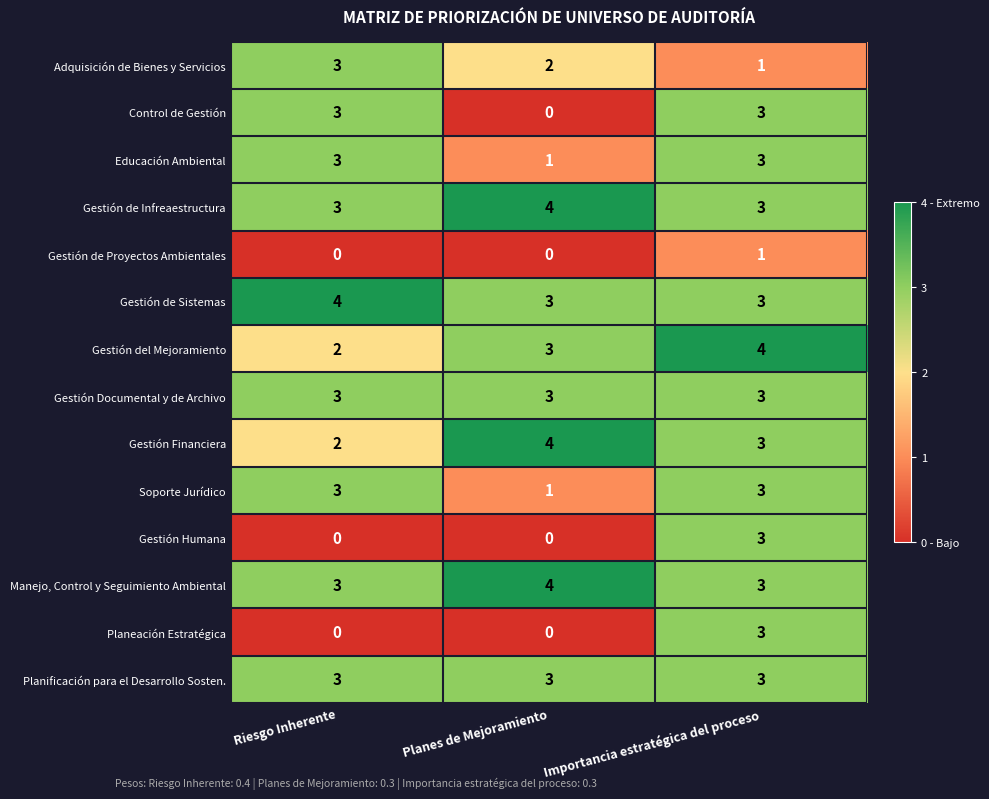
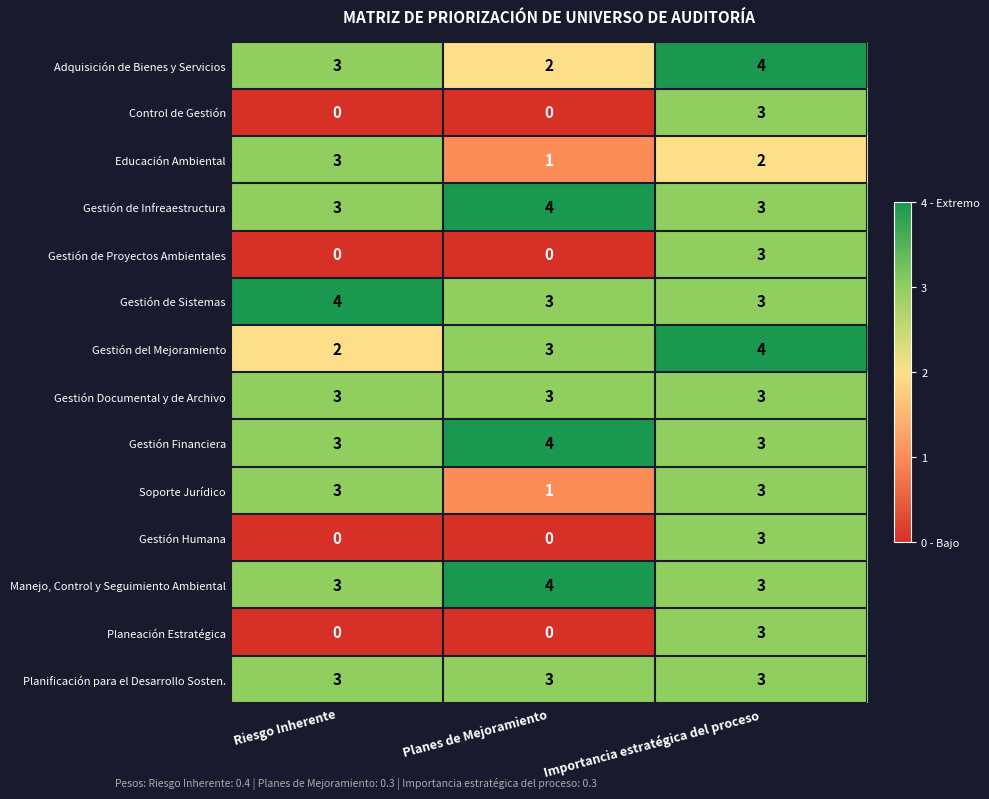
Adquisición de Bienes y Servicios, Importancia estratégica del proceso: 1 -> 4
Control de Gestión, Riesgo Inherente: 3 -> 0
Educación Ambiental, Importancia estratégica del proceso: 3 -> 2
Gestión de Proyectos Ambientales, Importancia estratégica del proceso: 1 -> 3
Gestión Financiera, Riesgo Inherente: 2 -> 3
